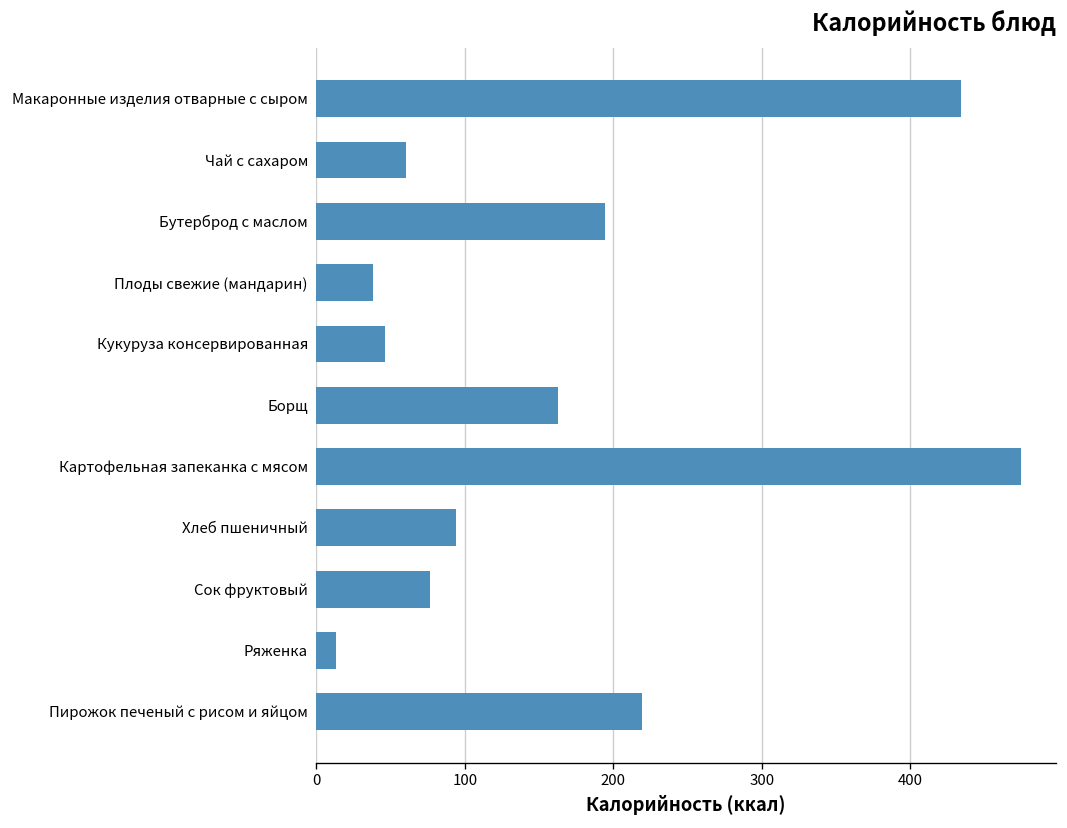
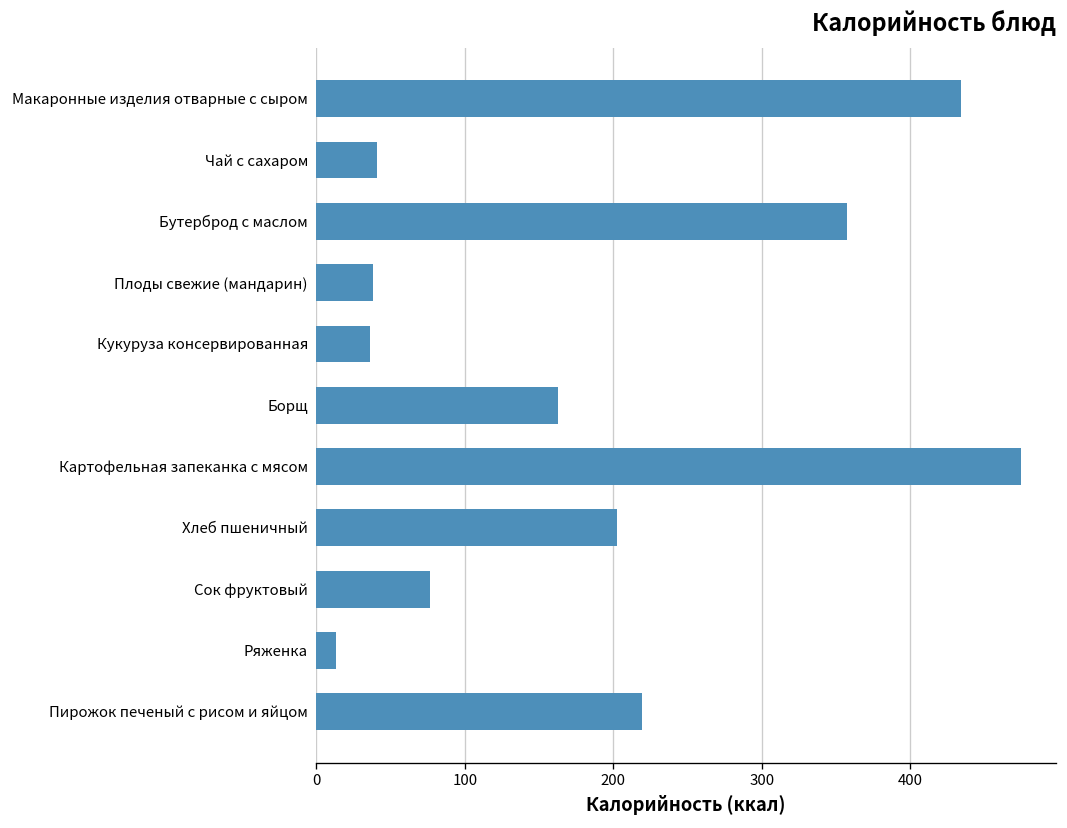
Чай с сахаром: 60 -> 41
Бутерброд с маслом: 195 -> 357
Кукуруза консервированная: 46 -> 36
Хлеб пшеничный: 94 -> 202
